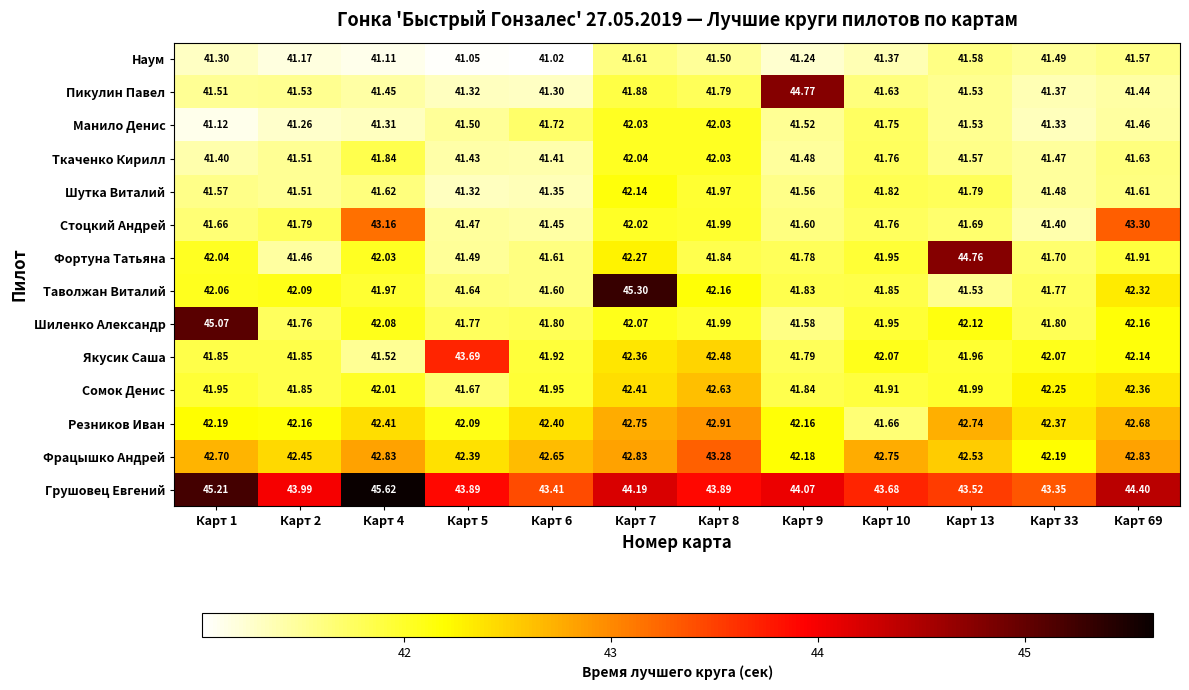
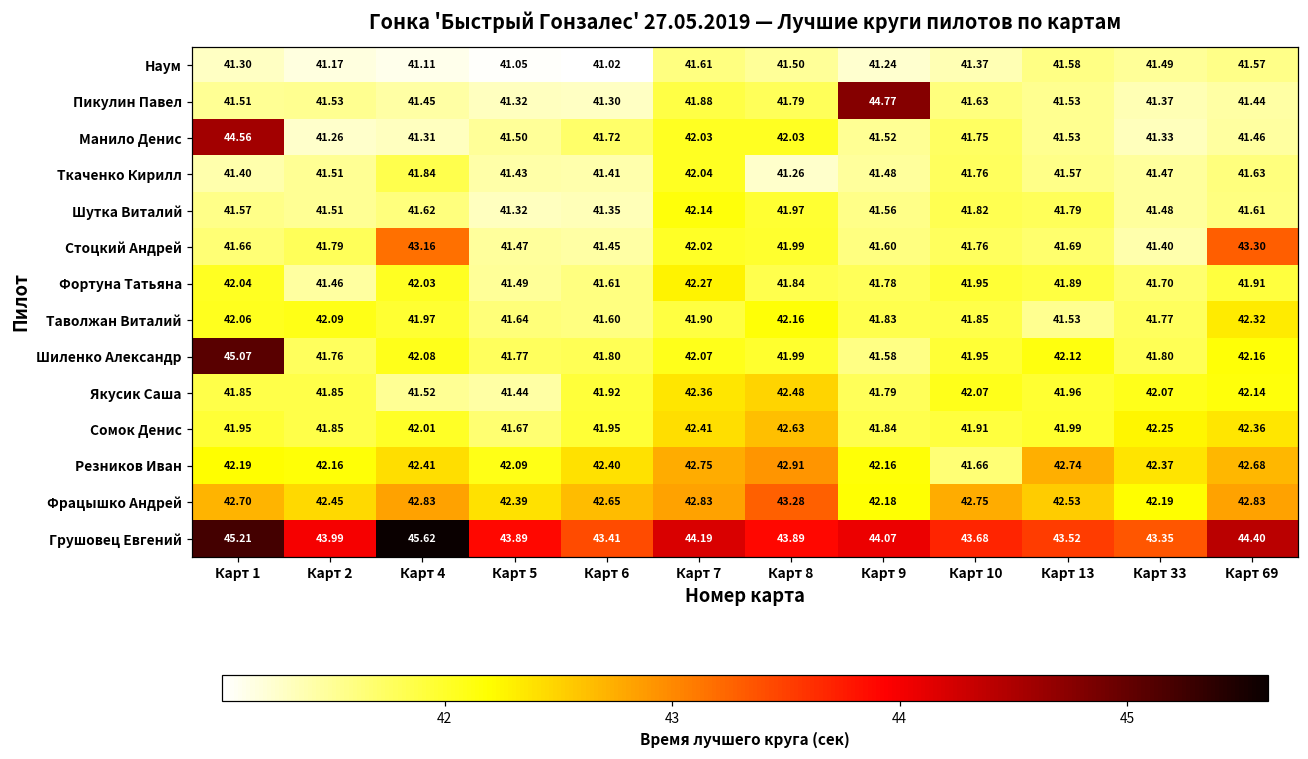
Манило Денис, Карт 1: 41.12 -> 44.56
Ткаченко Кирилл, Карт 8: 42.03 -> 41.26
Фортуна Татьяна, Карт 13: 44.76 -> 41.89
Таволжан Виталий, Карт 7: 45.30 -> 41.90
Якусик Саша, Карт 5: 43.69 -> 41.44
